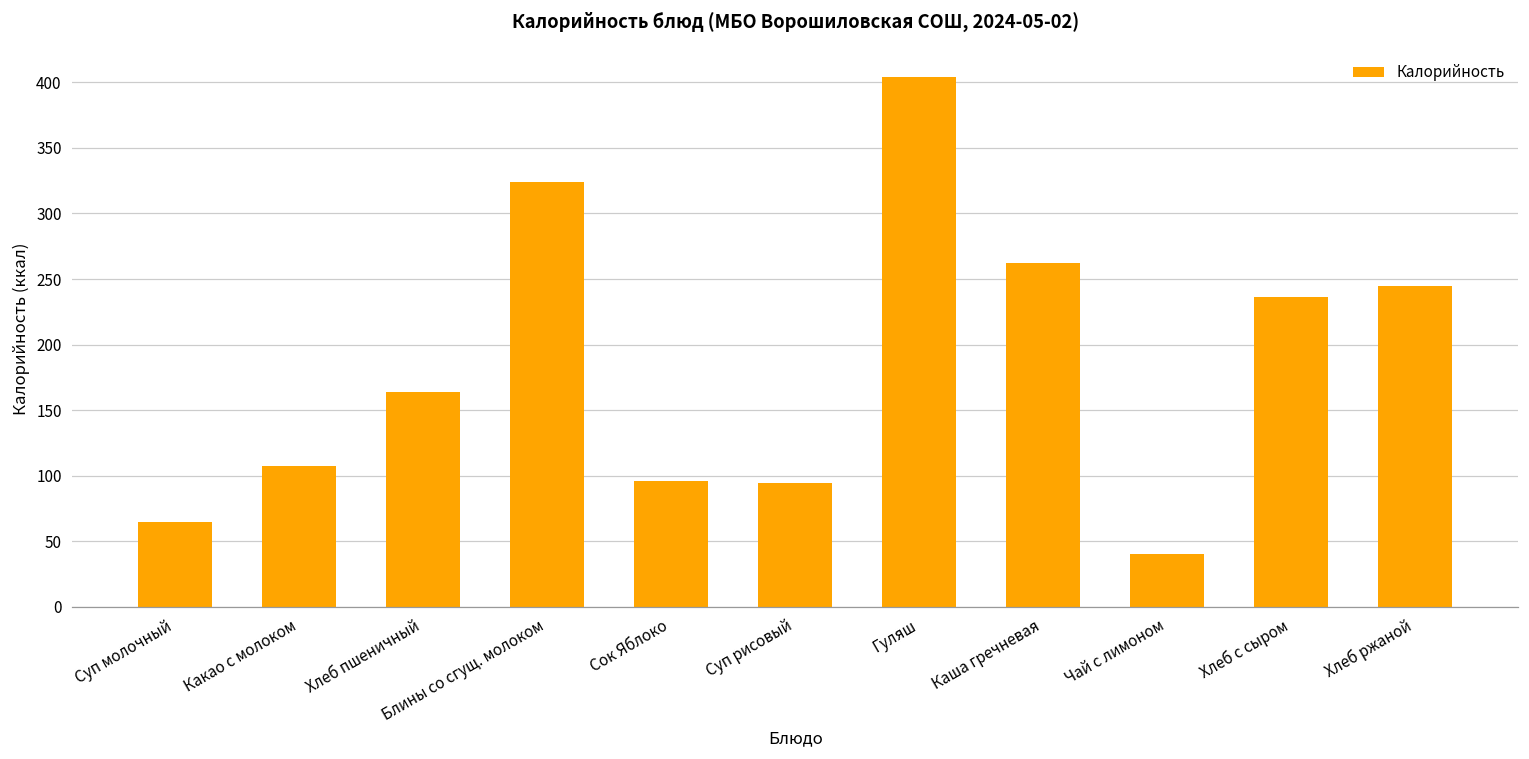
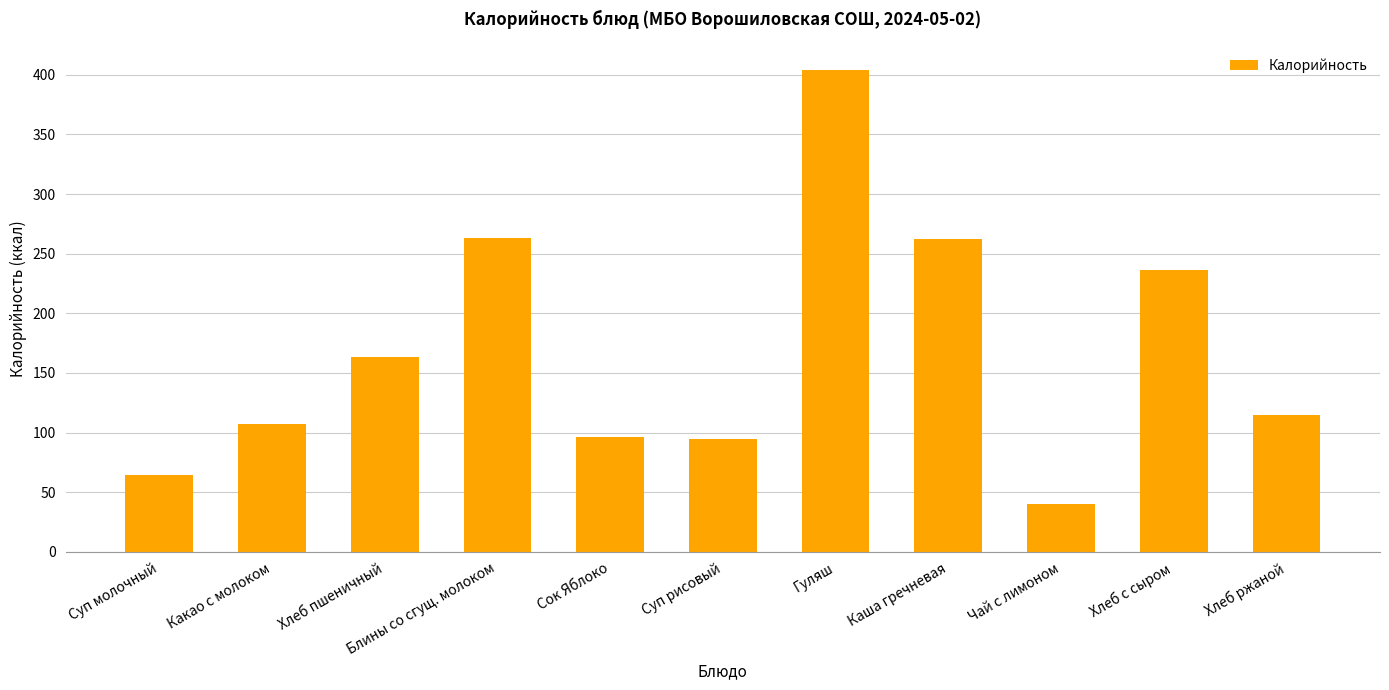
Блины со сгущ. молоком: 324 -> 264
Хлеб ржаной: 245 -> 115
